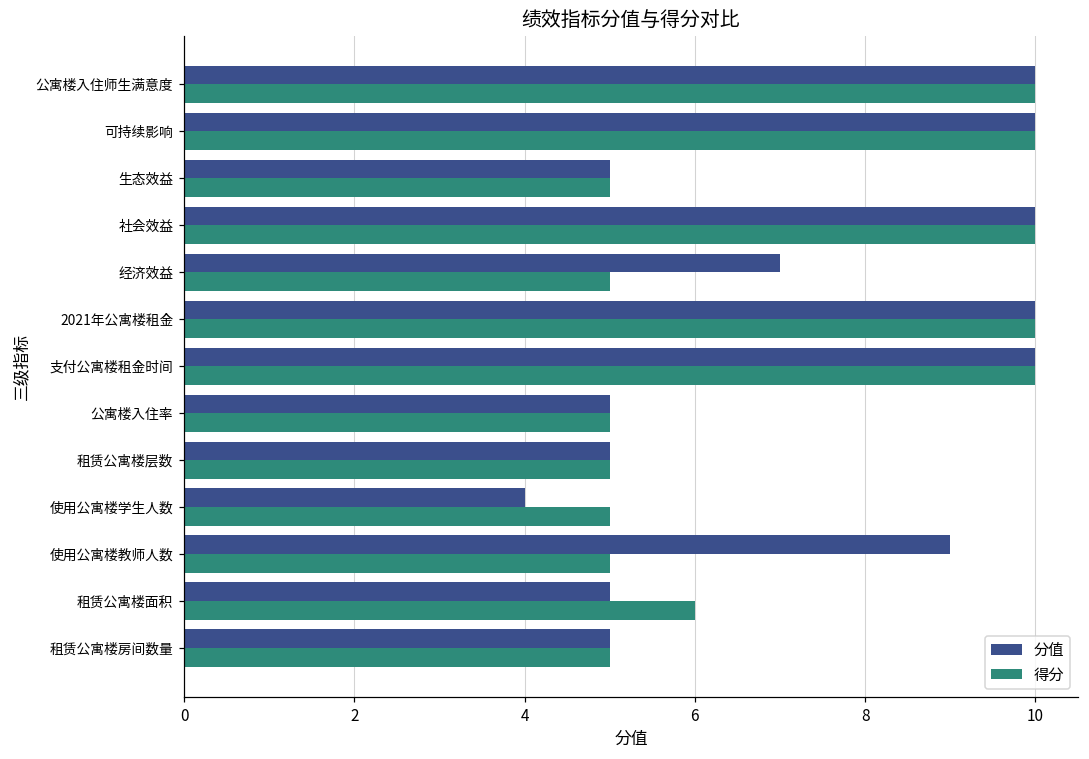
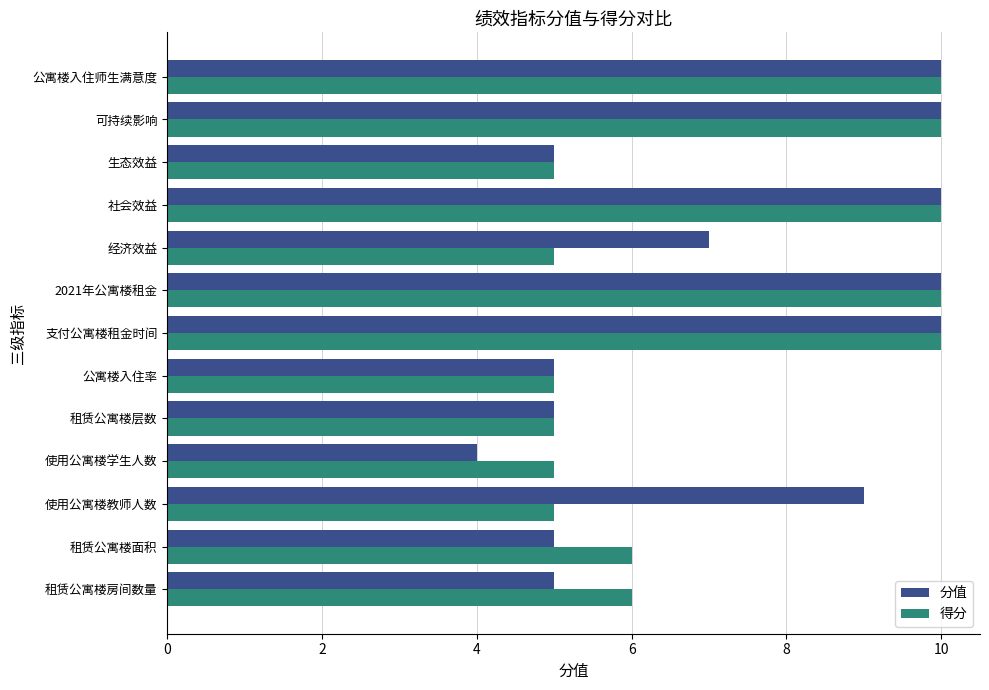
得分, 租赁公寓楼房间数量: 5 -> 6
